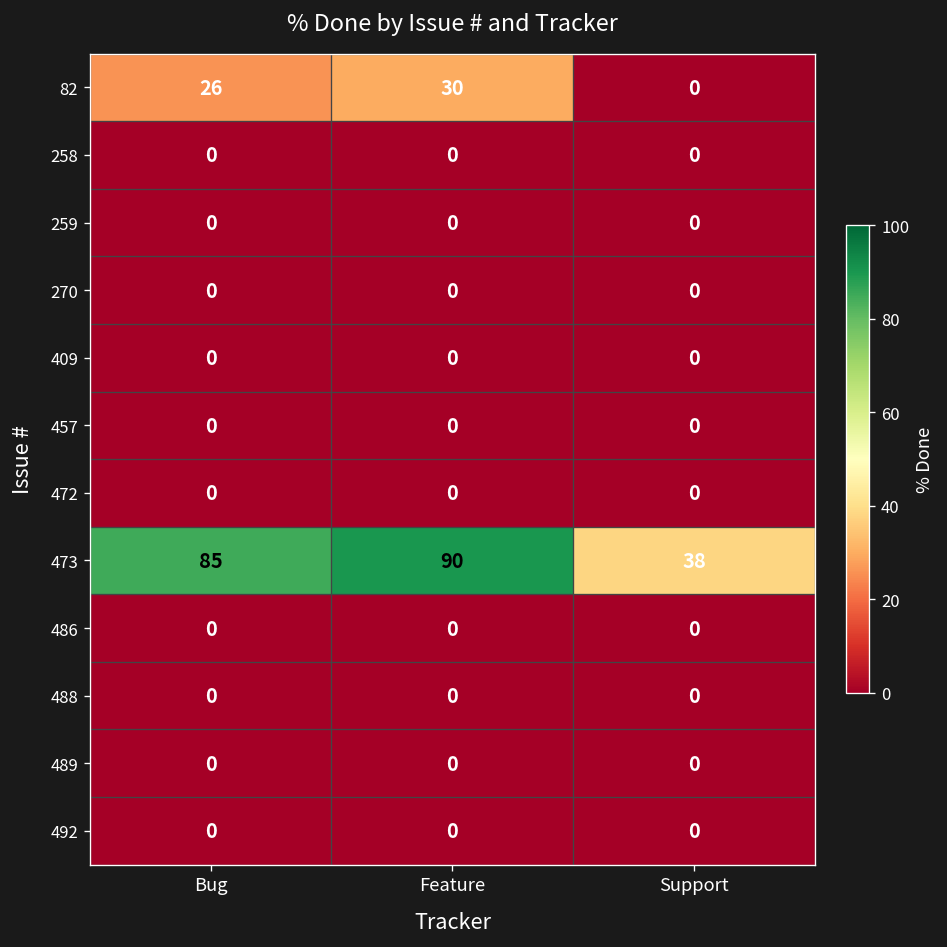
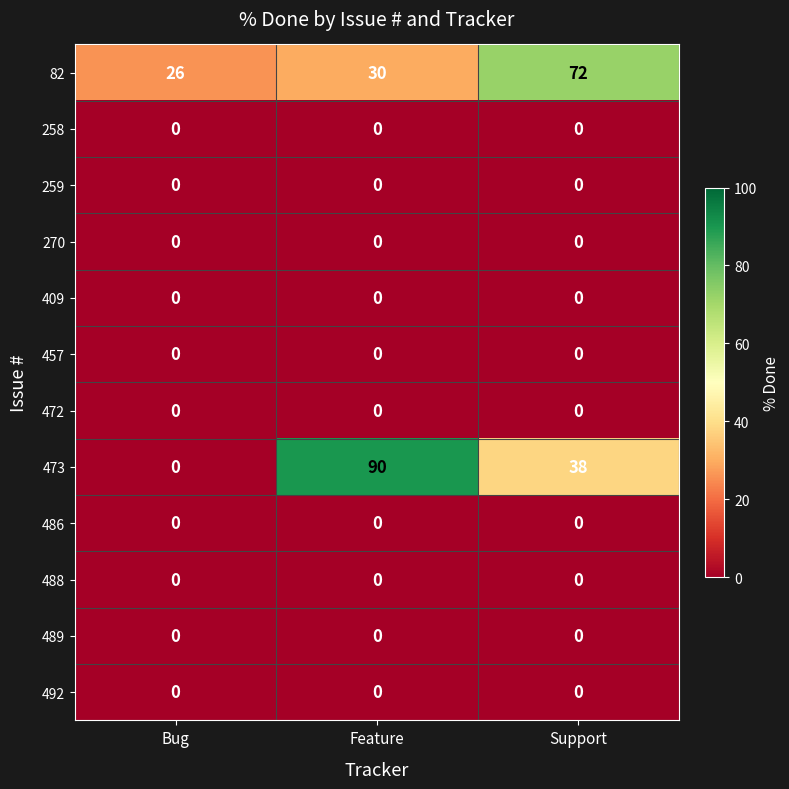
82, Support: 0 -> 72
473, Bug: 85 -> 0
